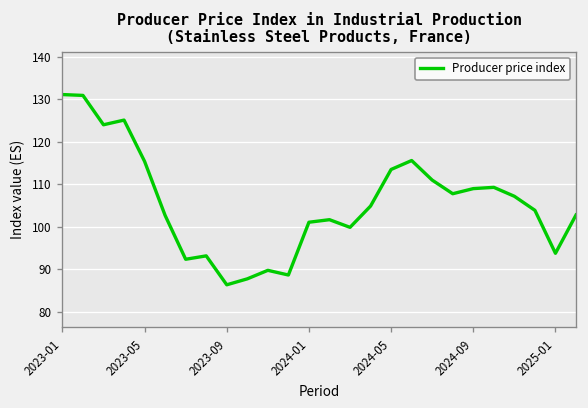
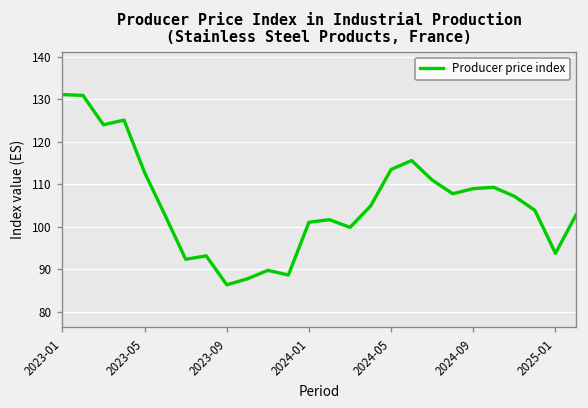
2023-05: 115 -> 113
